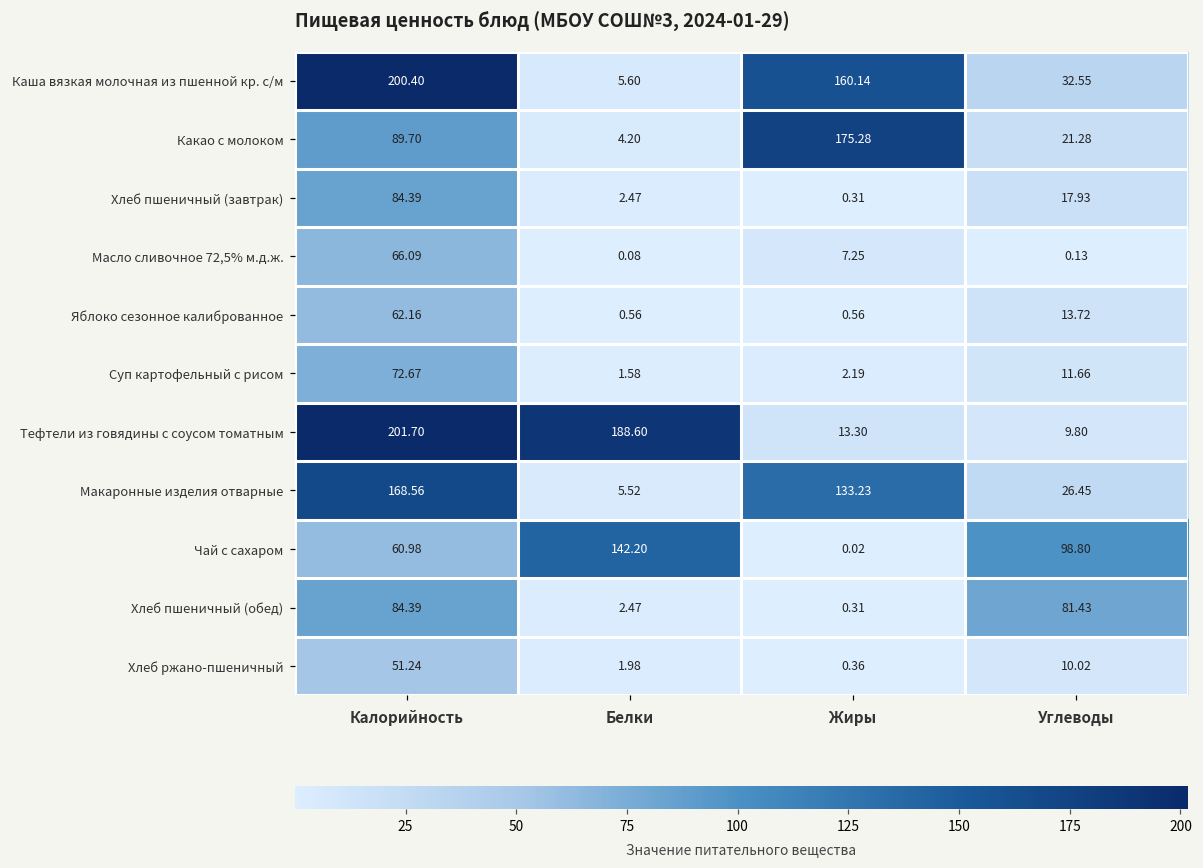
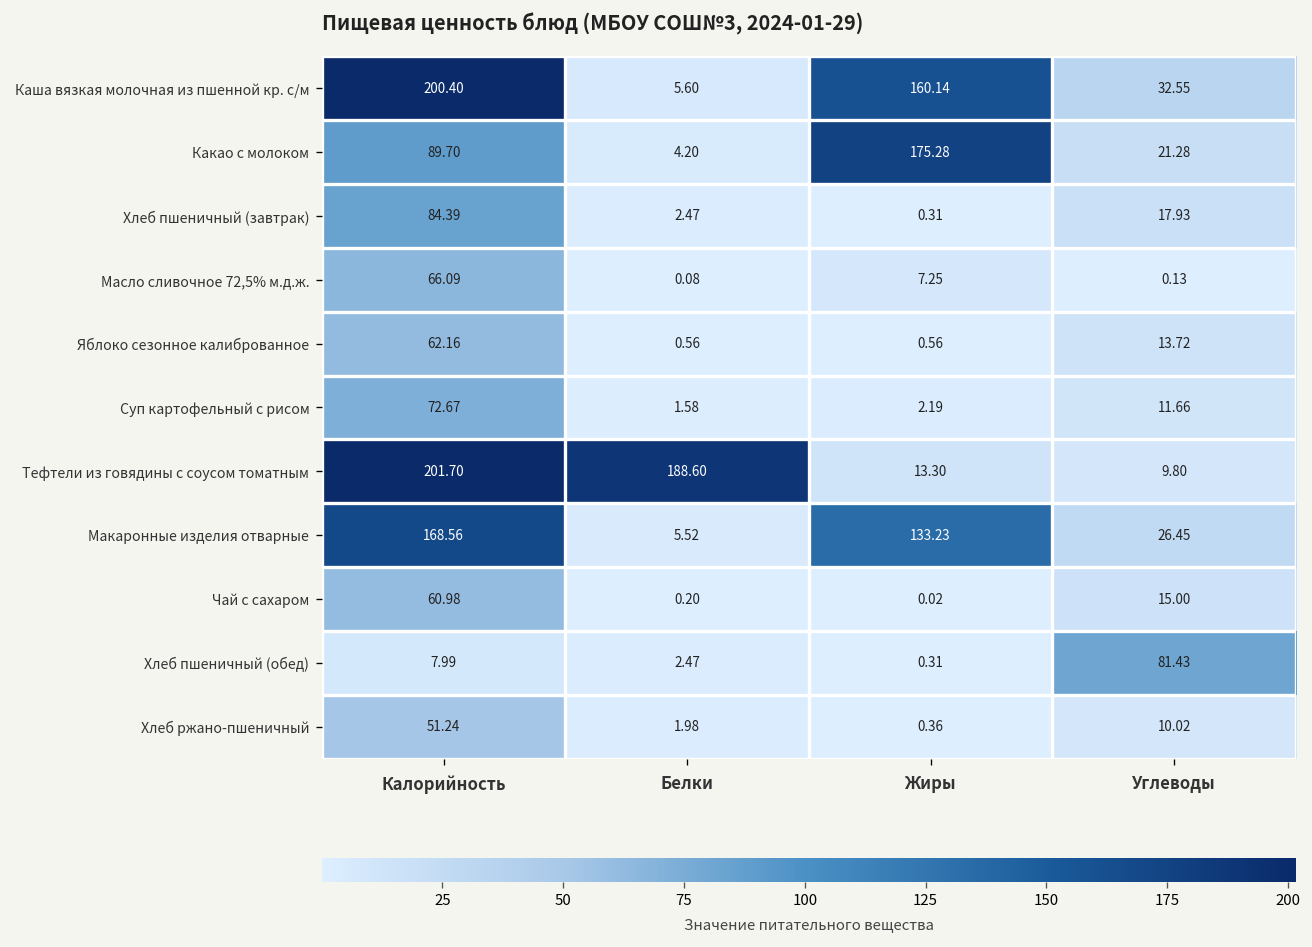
Чай с сахаром, Белки: 142.20 -> 0.20
Чай с сахаром, Углеводы: 98.80 -> 15.00
Хлеб пшеничный (обед), Калорийность: 84.39 -> 7.99
